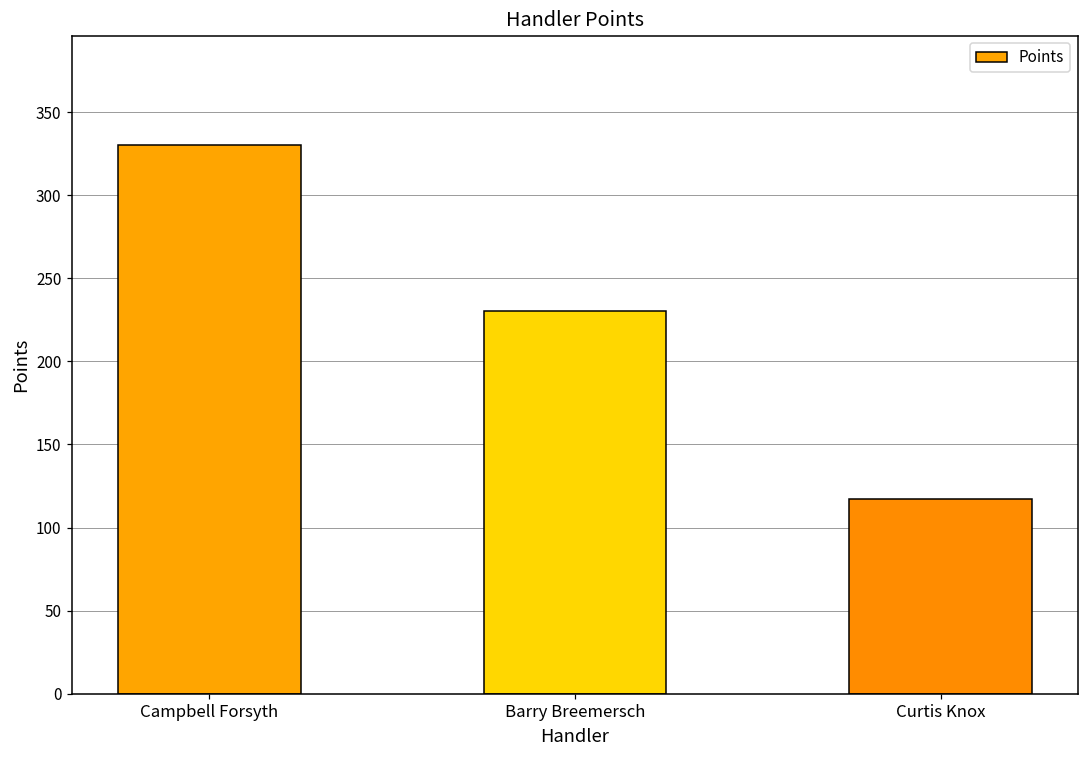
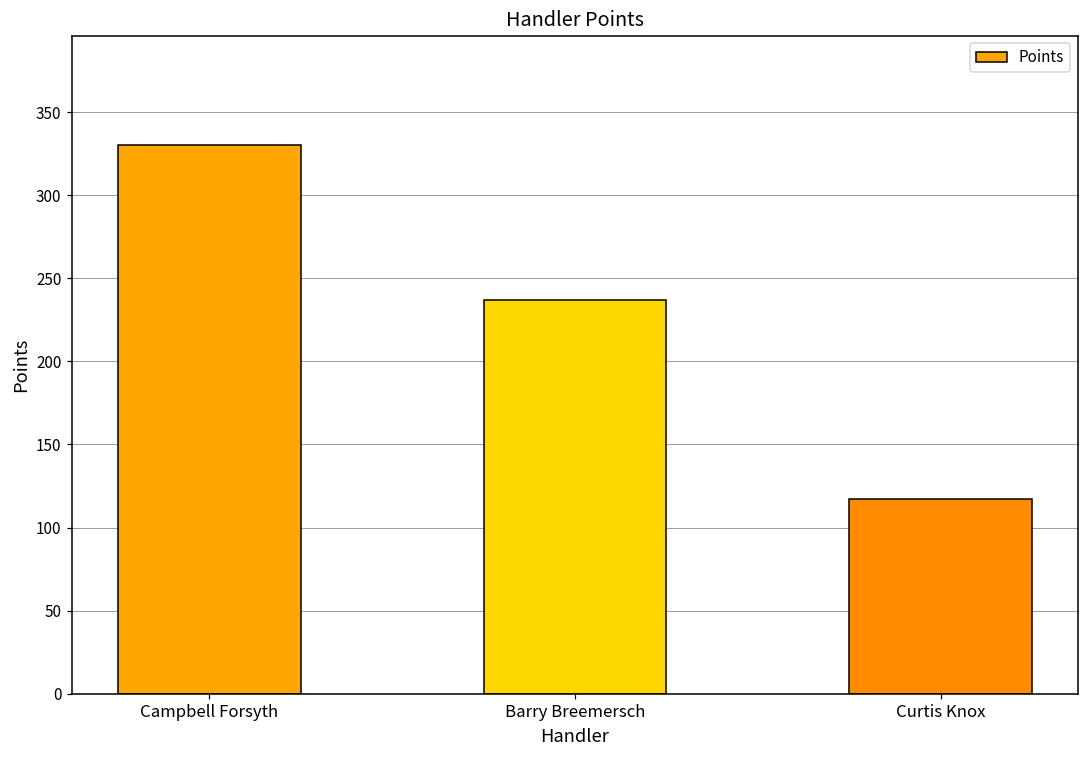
Barry Breemersch: 230 -> 237
